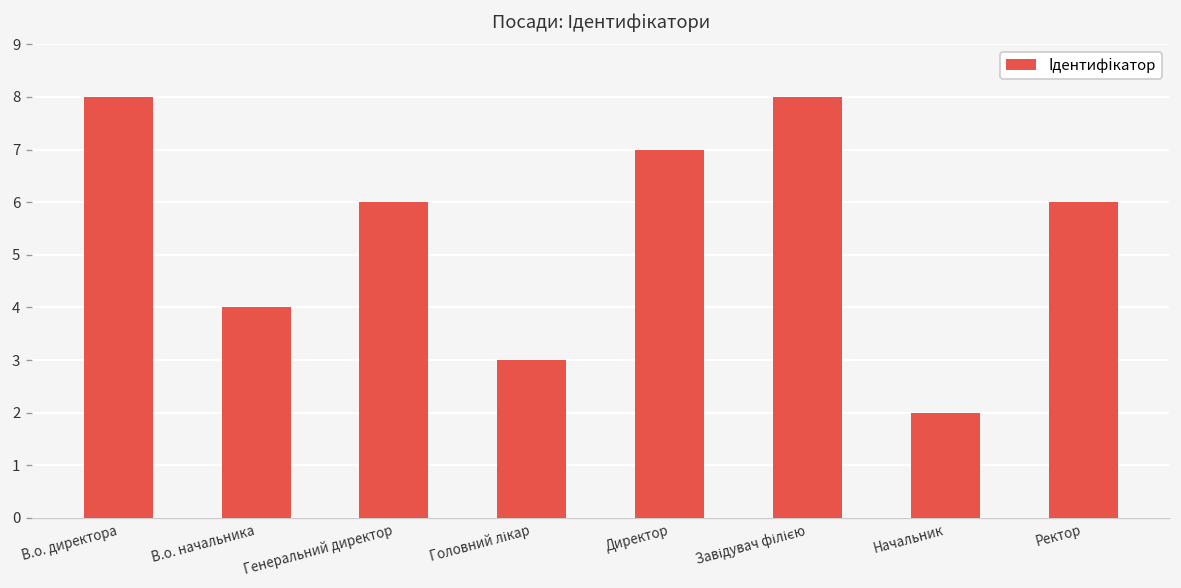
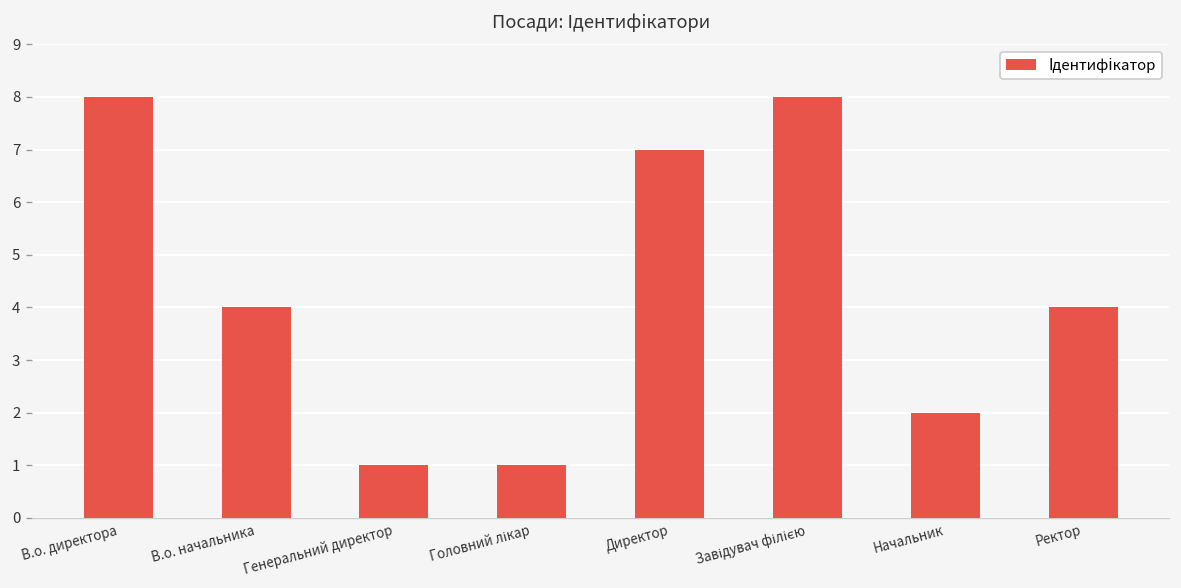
Генеральний директор: 6 -> 1
Головний лікар: 3 -> 1
Ректор: 6 -> 4
